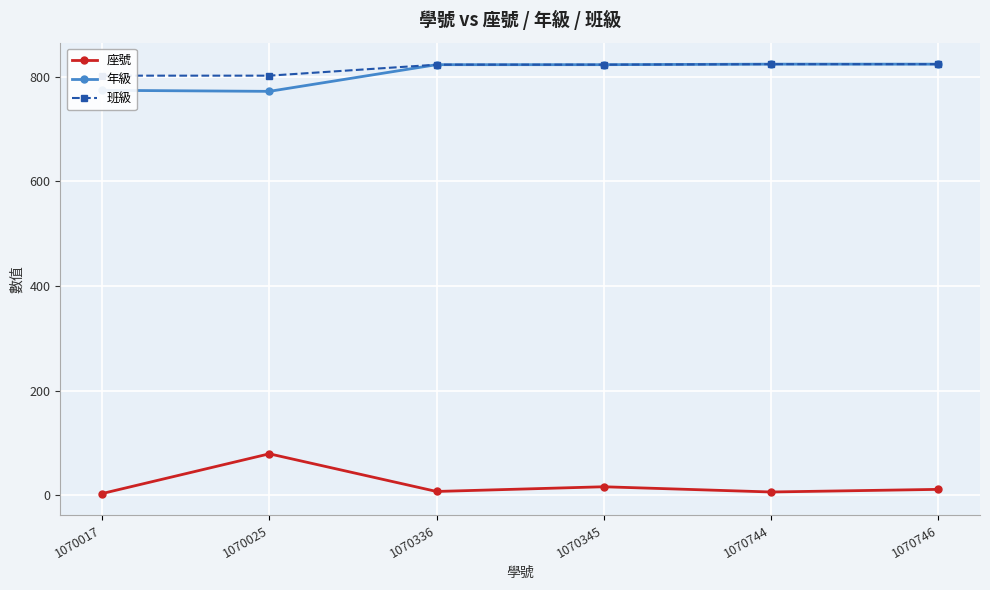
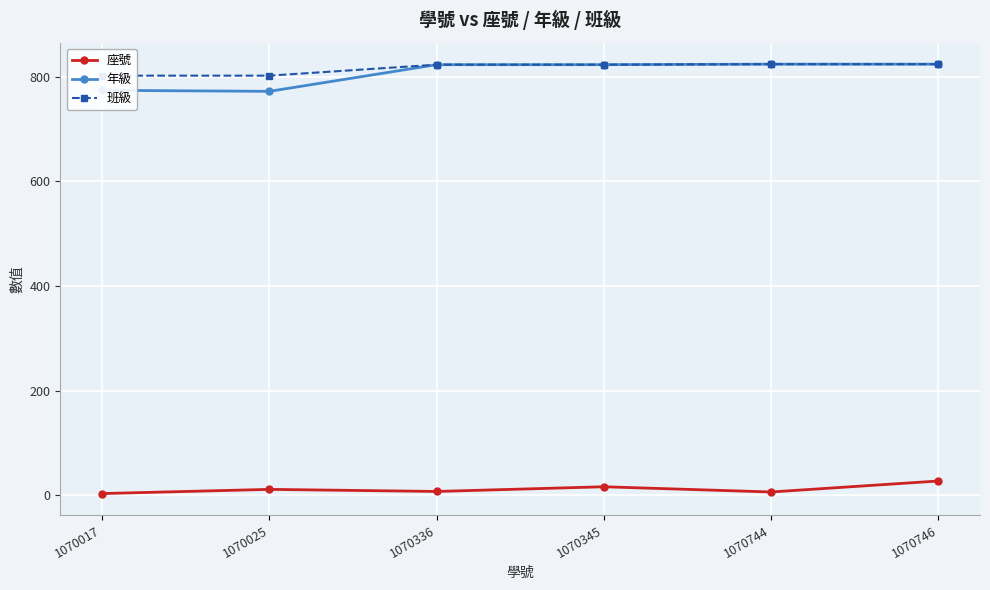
座號, 1070025: 80 -> 10
座號, 1070746: 10 -> 30
